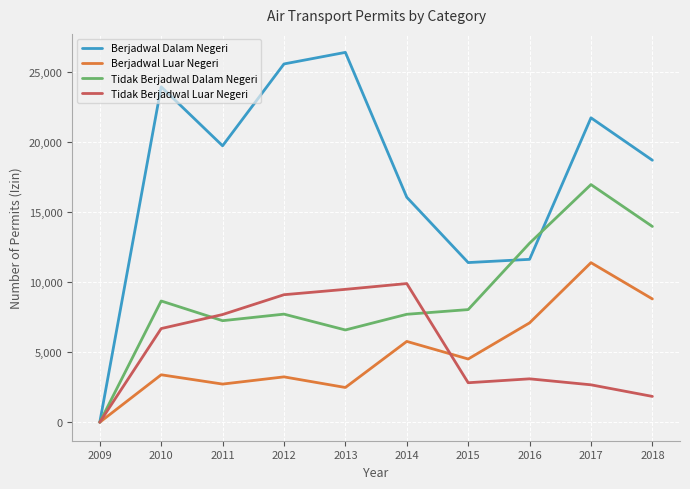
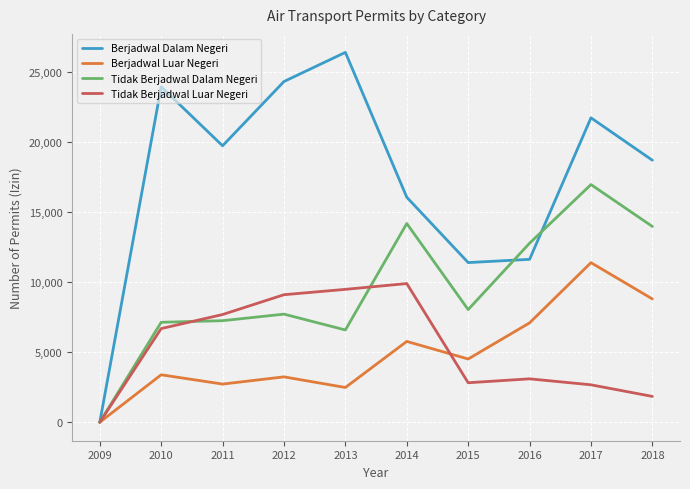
Tidak Berjadwal Dalam Negeri, 2010: 8,700 -> 7,100
Berjadwal Dalam Negeri, 2012: 25,600 -> 24,400
Tidak Berjadwal Dalam Negeri, 2014: 7,700 -> 14,200
